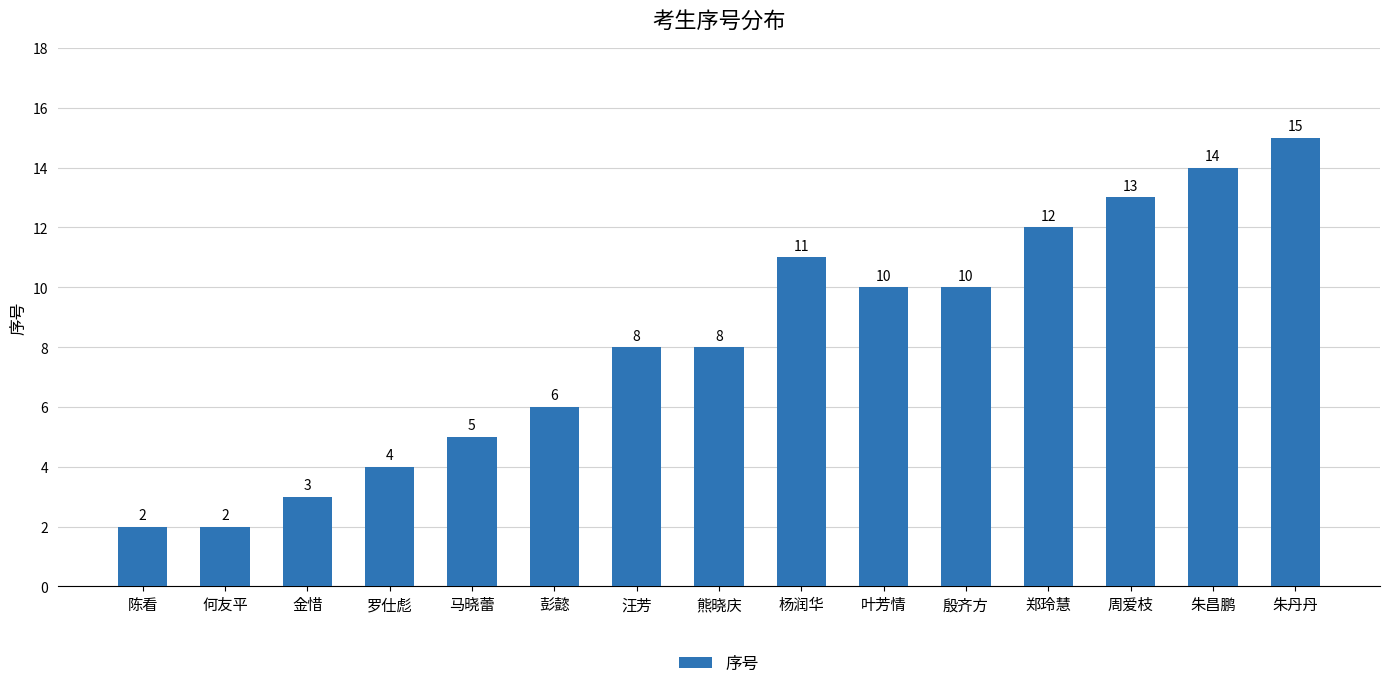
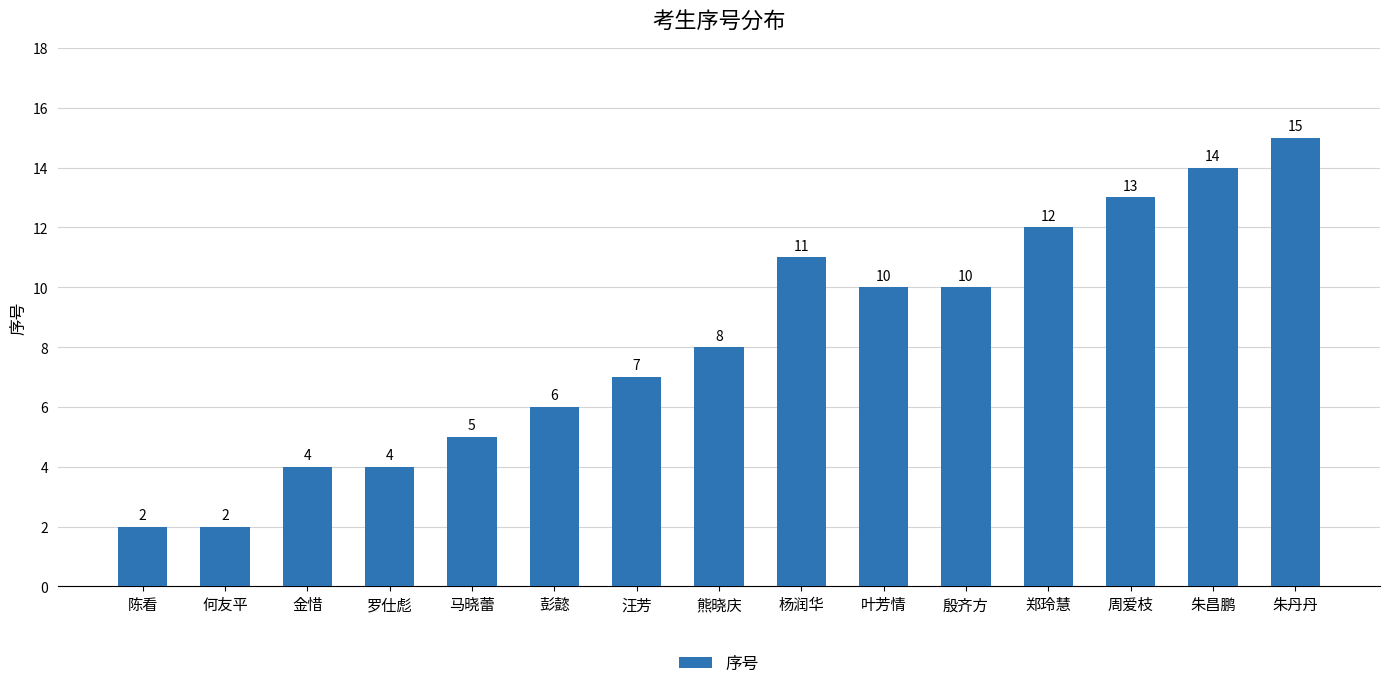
金惜: 3 -> 4
汪芳: 8 -> 7
